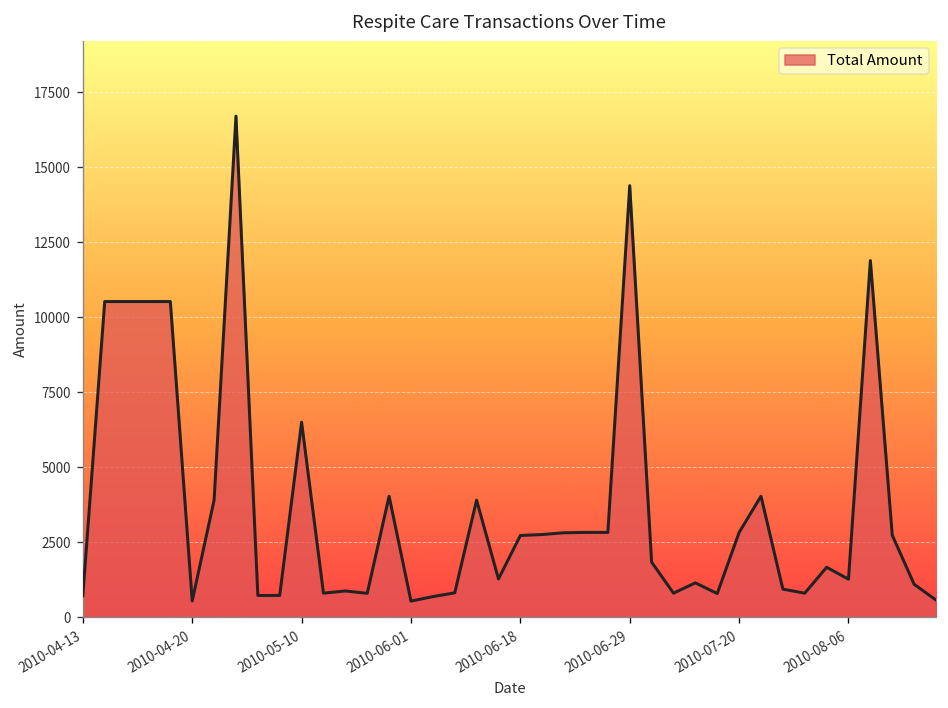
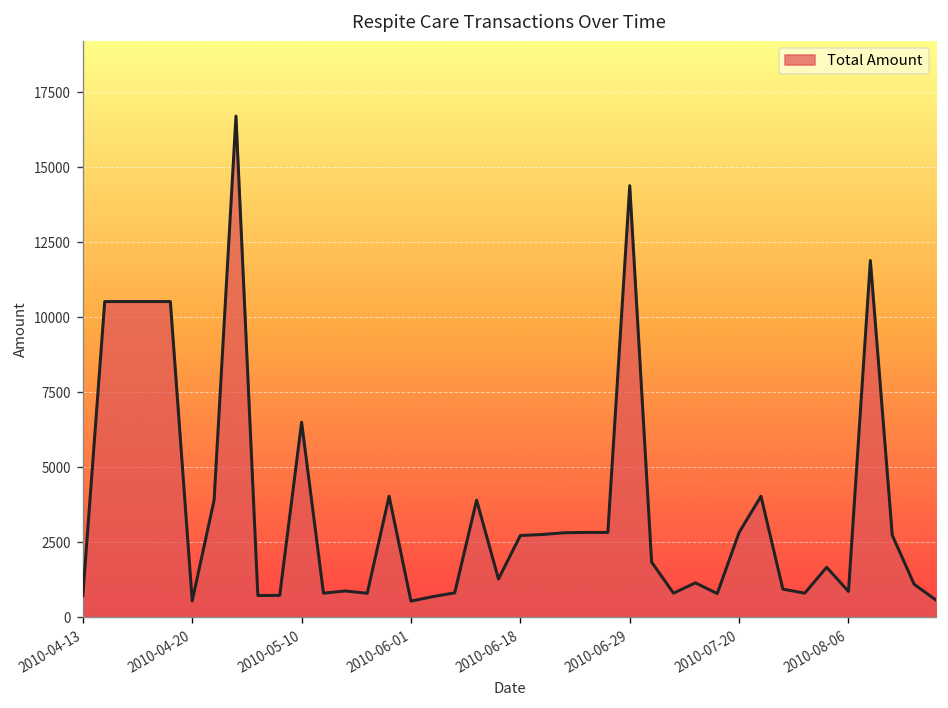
2010-08-06: 1300 -> 900
